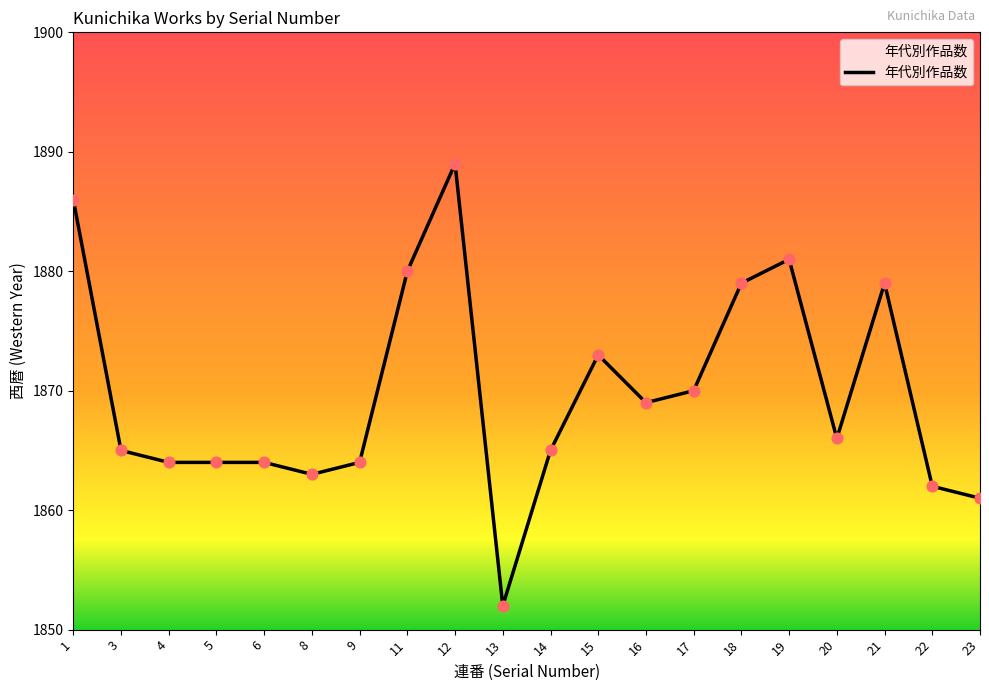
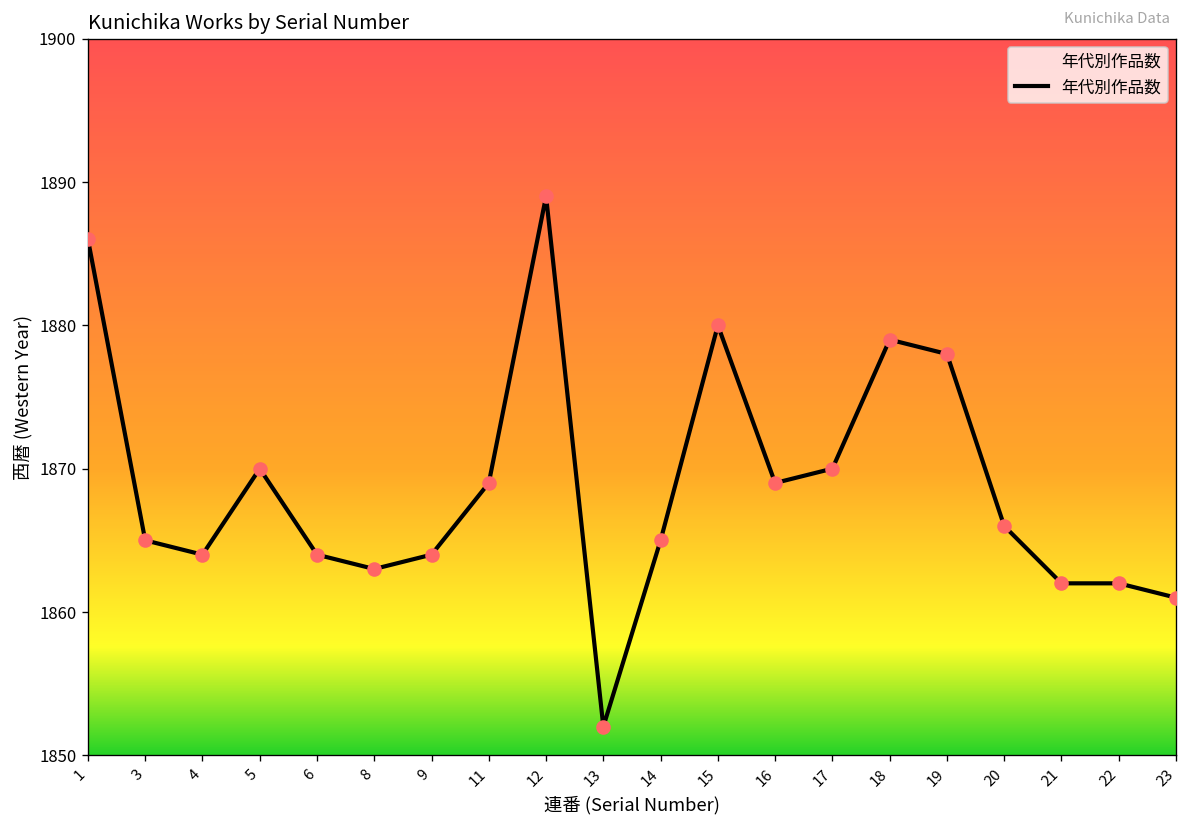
5: 1864 -> 1870
11: 1880 -> 1869
15: 1873 -> 1880
19: 1881 -> 1878
21: 1879 -> 1862
